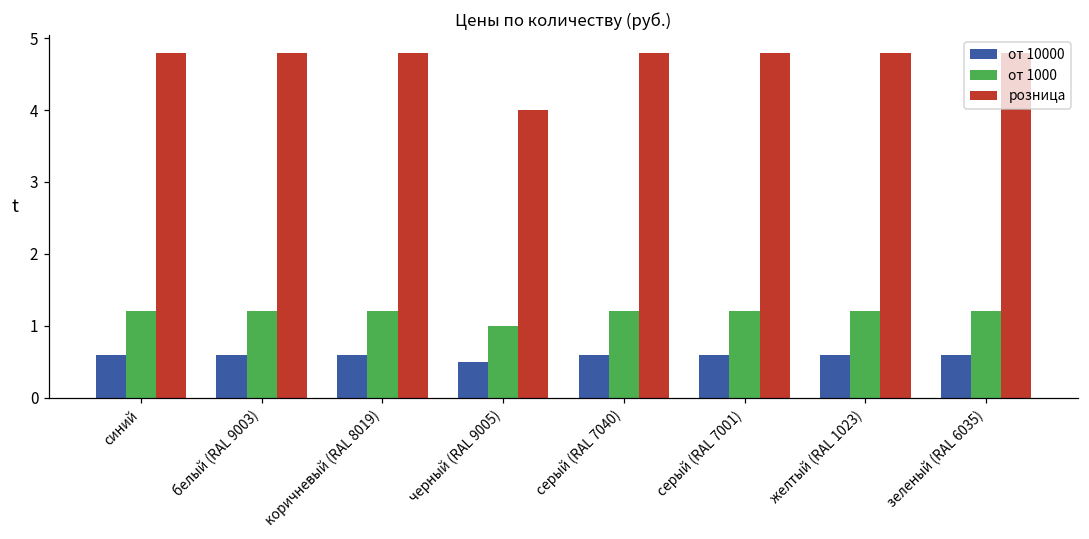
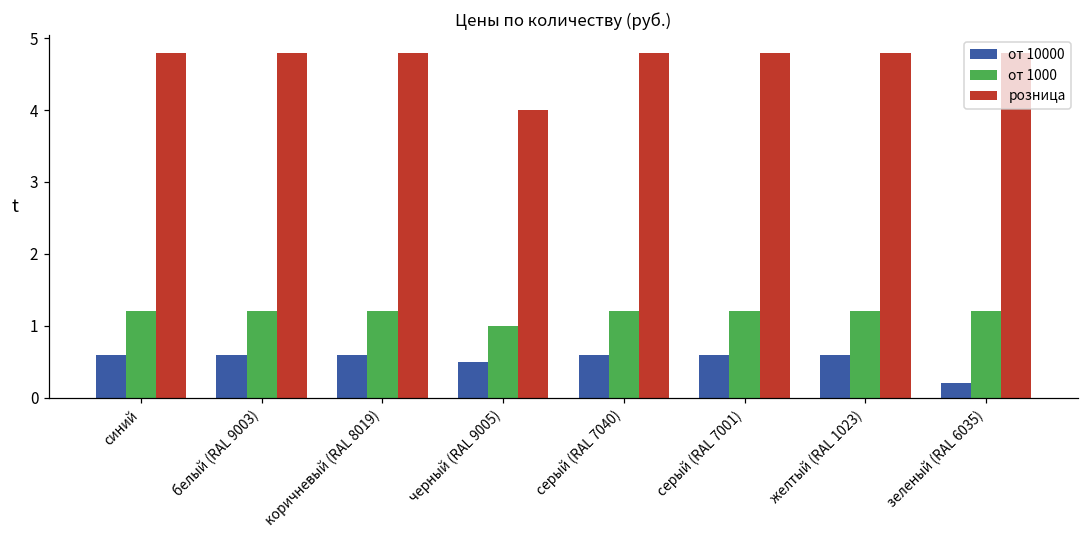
от 10000, зеленый (RAL 6035): 0.6 -> 0.2
